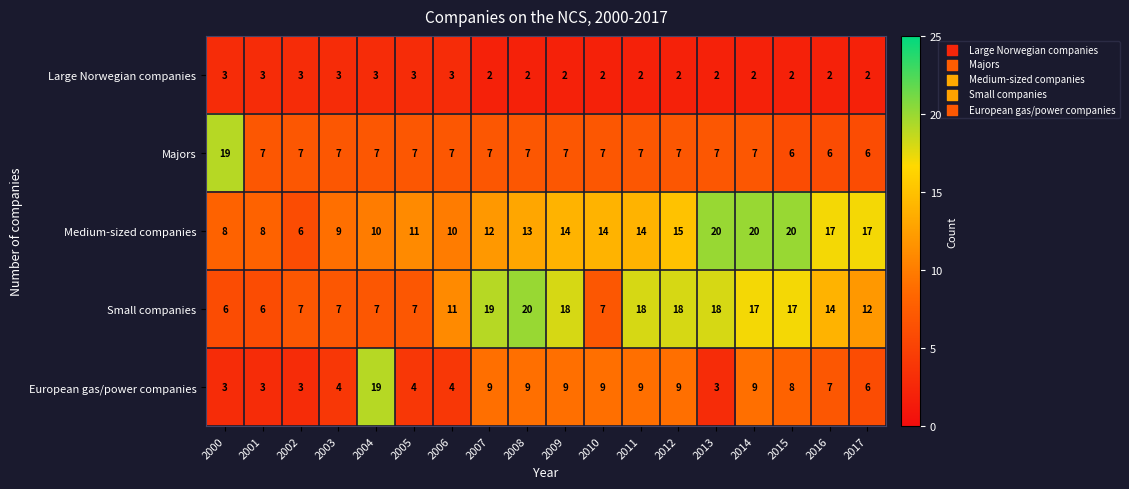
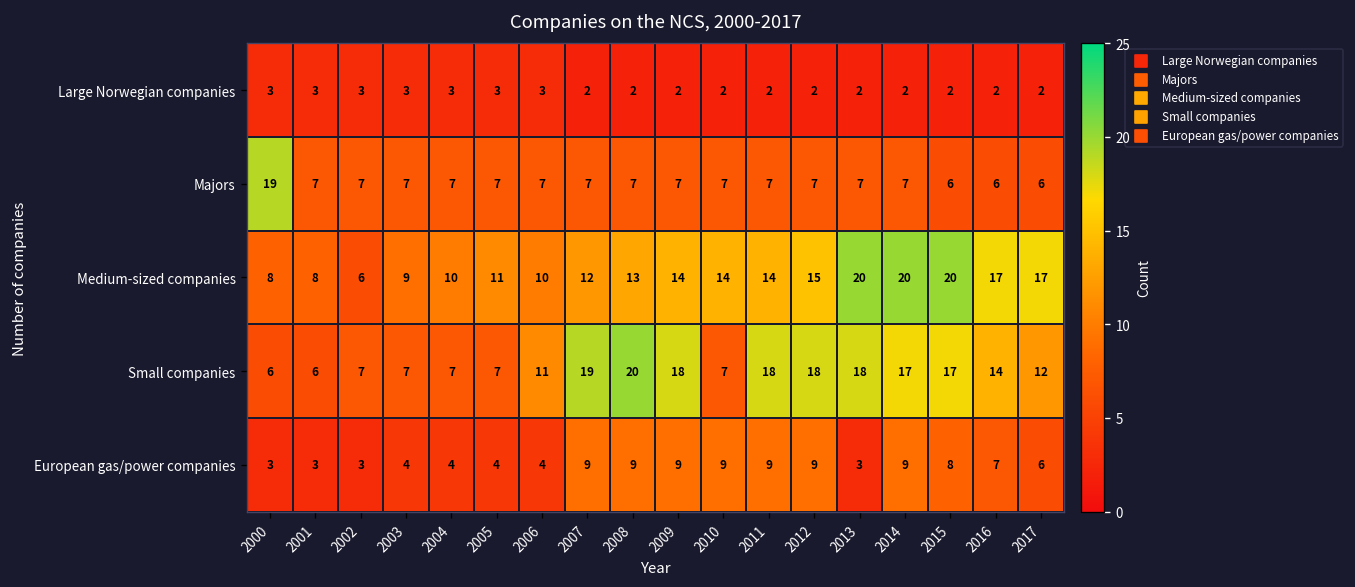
European gas/power companies, 2004: 19 -> 4
